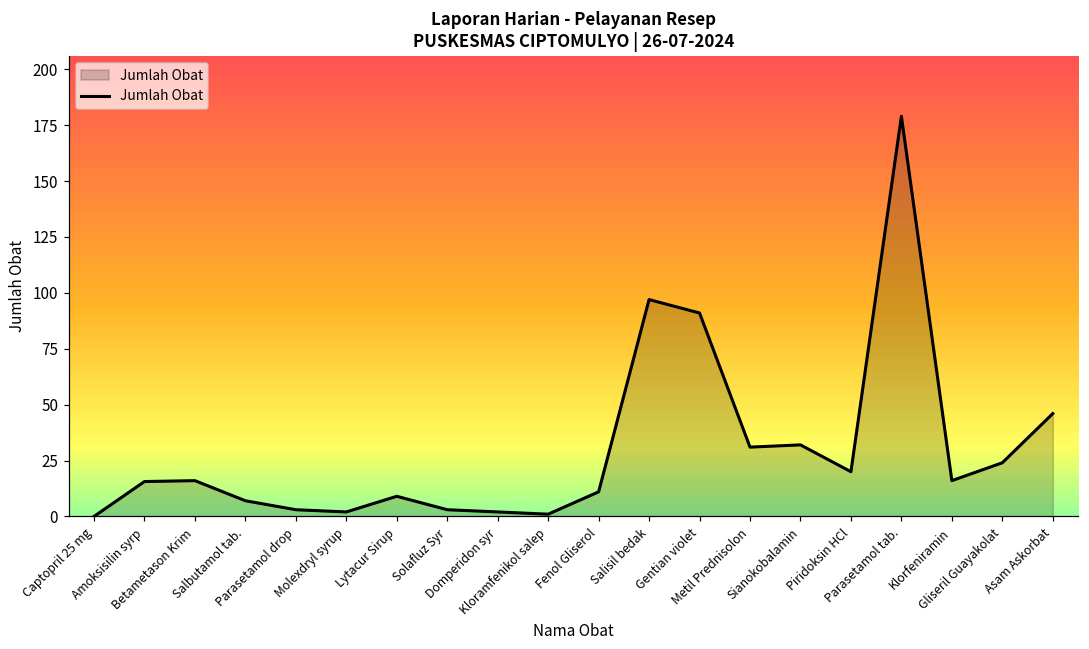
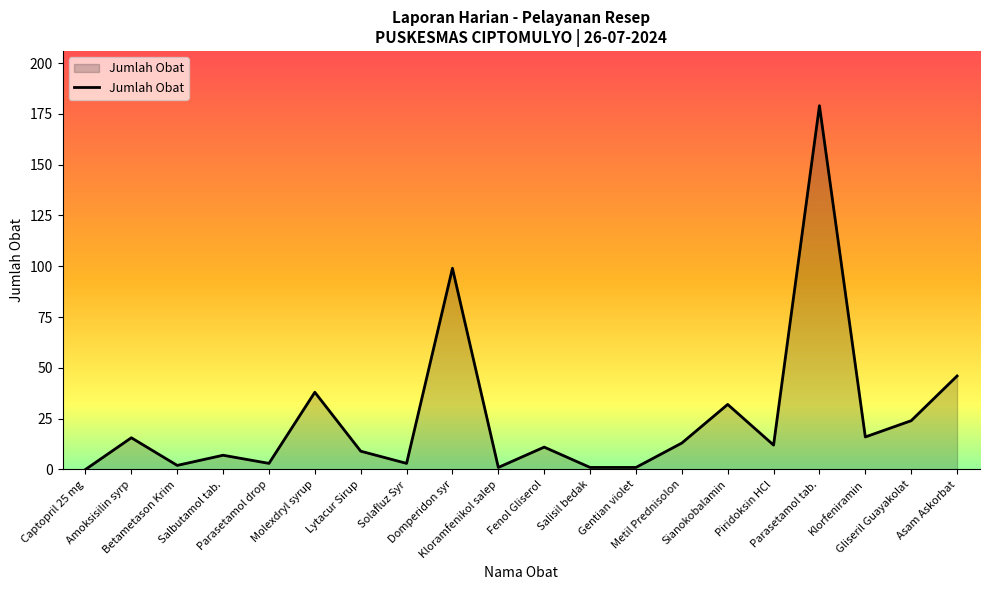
Betametason Krim: 16 -> 2
Molexdryl syrup: 2 -> 38
Domperidon syr: 2 -> 99
Salisil bedak: 97 -> 1
Gentian violet: 91 -> 1
Metil Prednisolon: 31 -> 13
Piridoksin HCl: 20 -> 12
